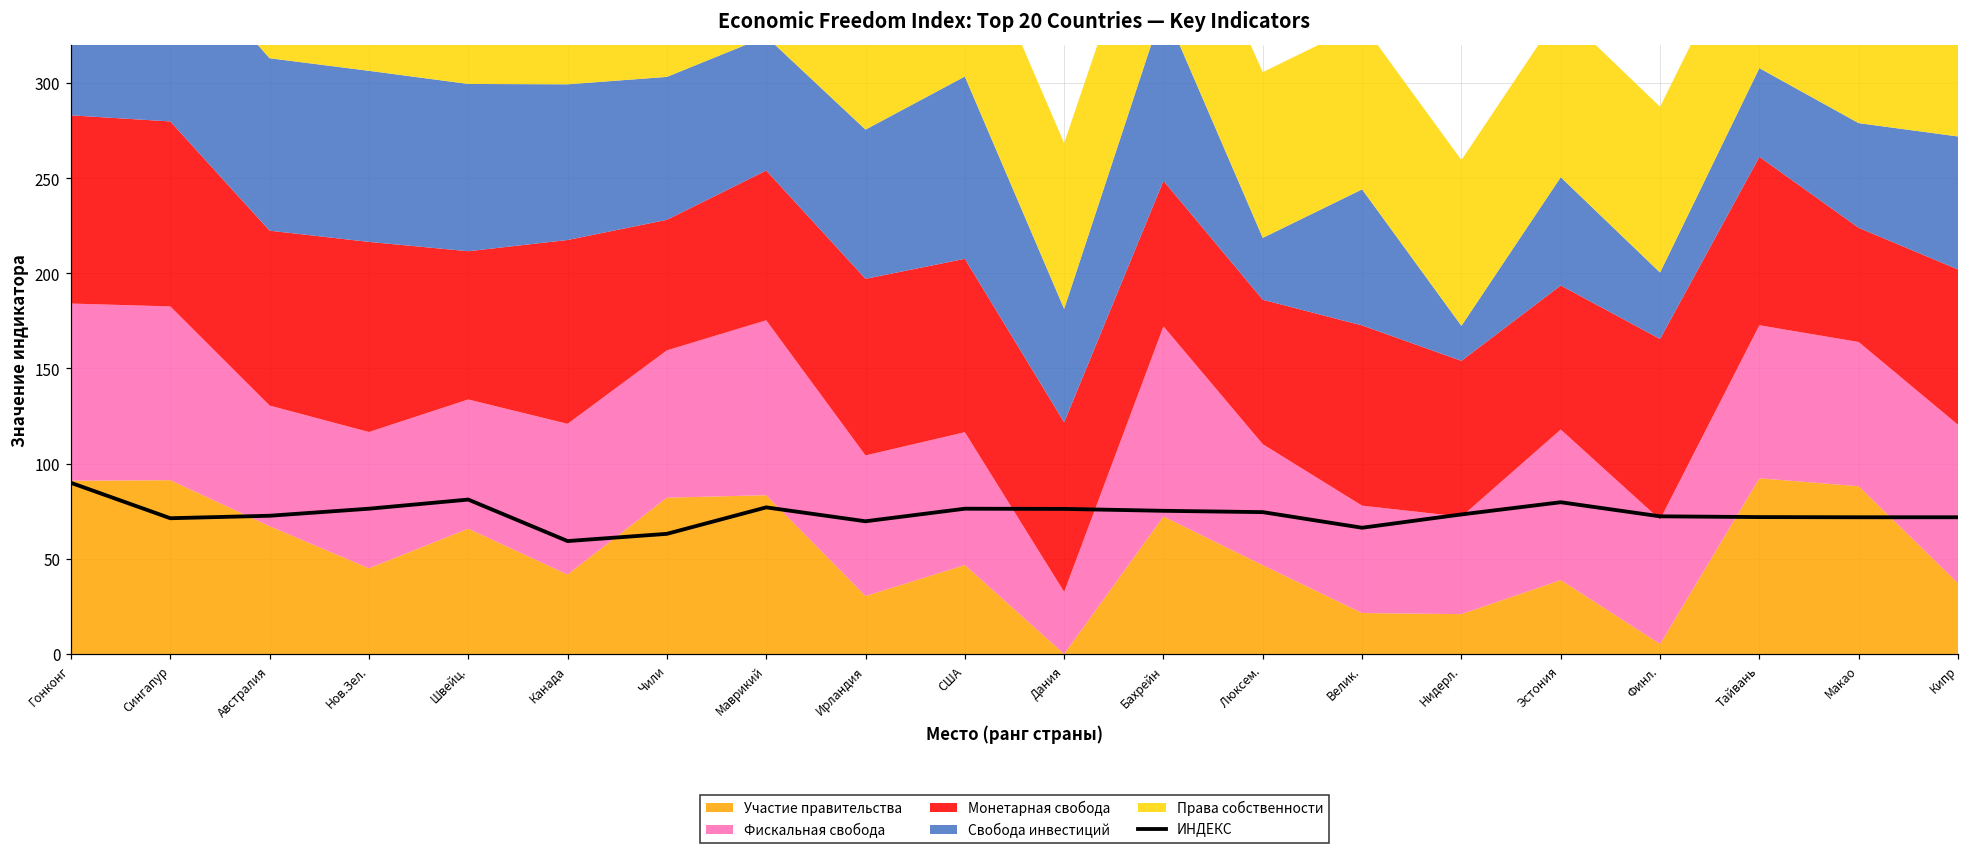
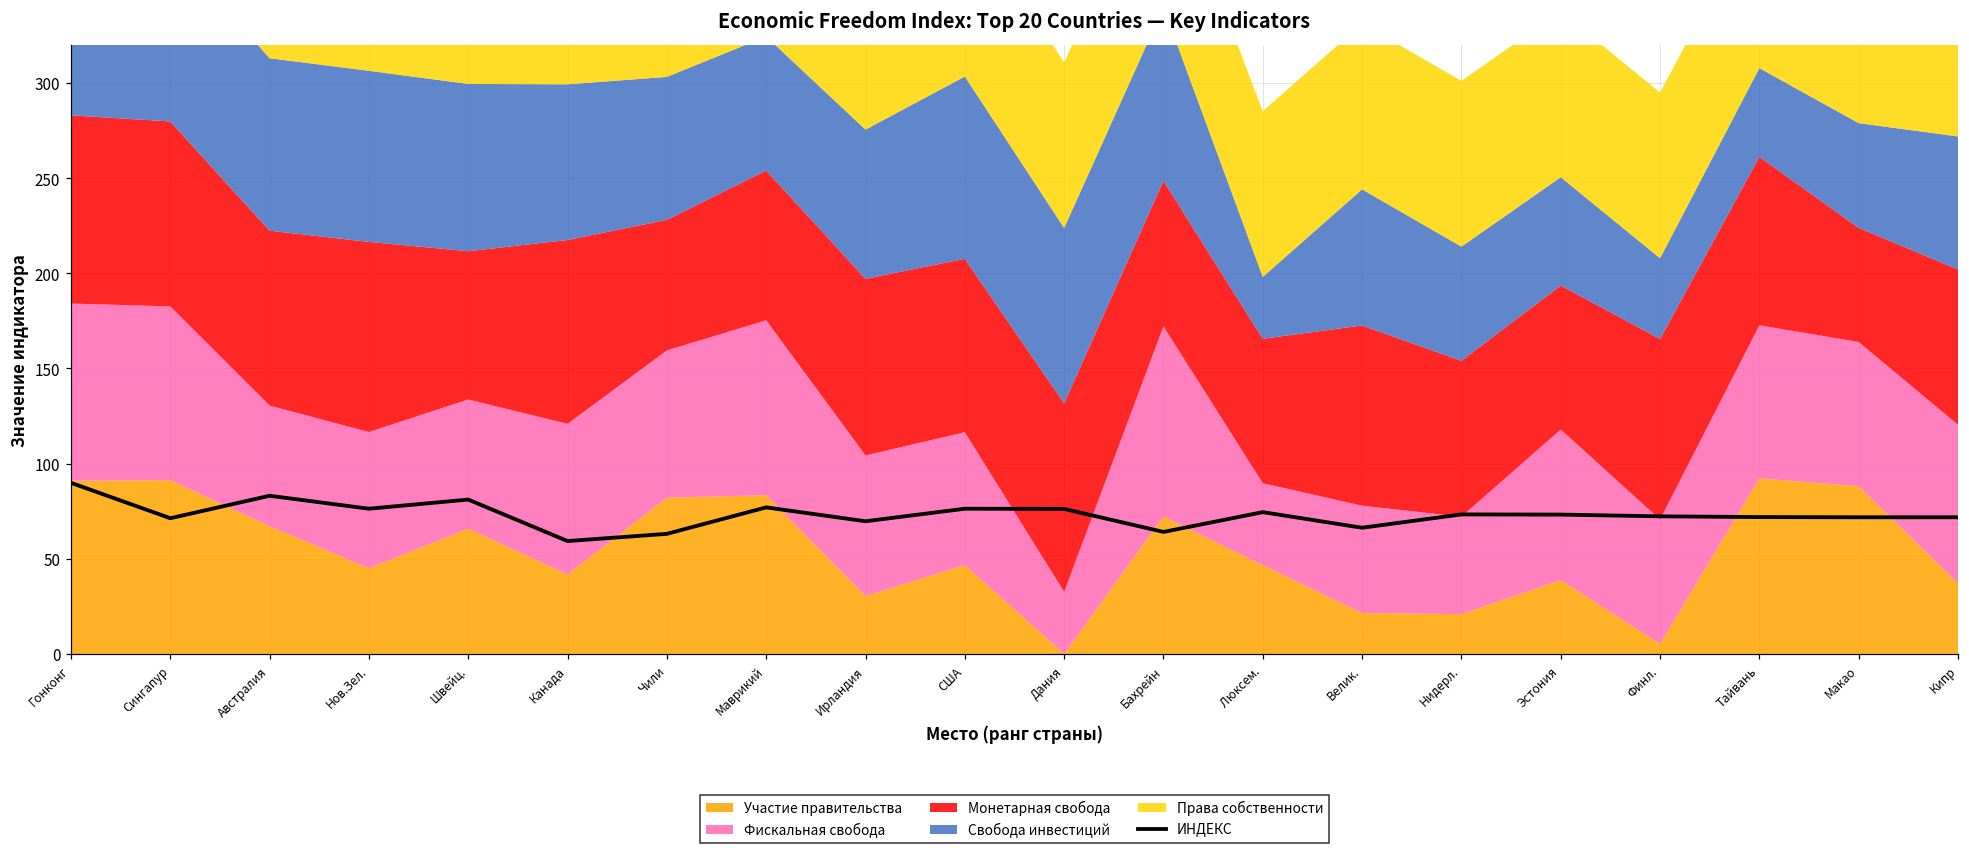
ИНДЕКС, Австралия: 73 -> 83
Монетарная свобода, Дания: 89 -> 99
Свобода инвестиций, Дания: 60 -> 92
ИНДЕКС, Бахрейн: 75 -> 64
Фискальная свобода, Люксем.: 64 -> 43
Свобода инвестиций, Нидерл.: 18 -> 60
ИНДЕКС, Эстония: 80 -> 73
Свобода инвестиций, Финл.: 35 -> 42
